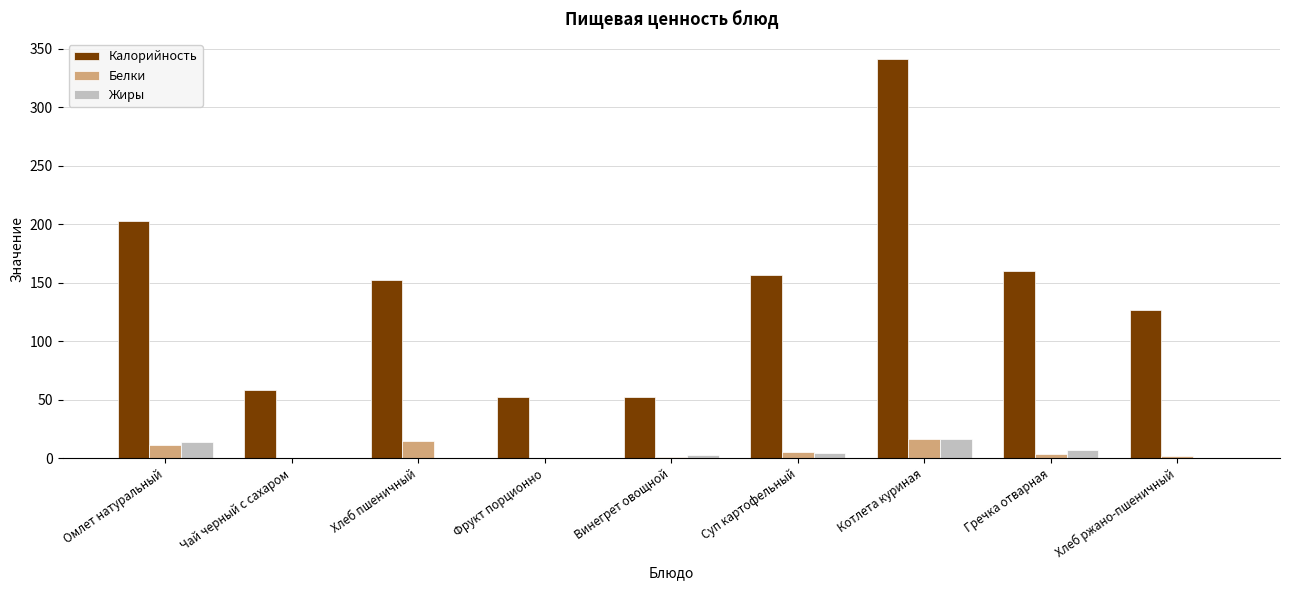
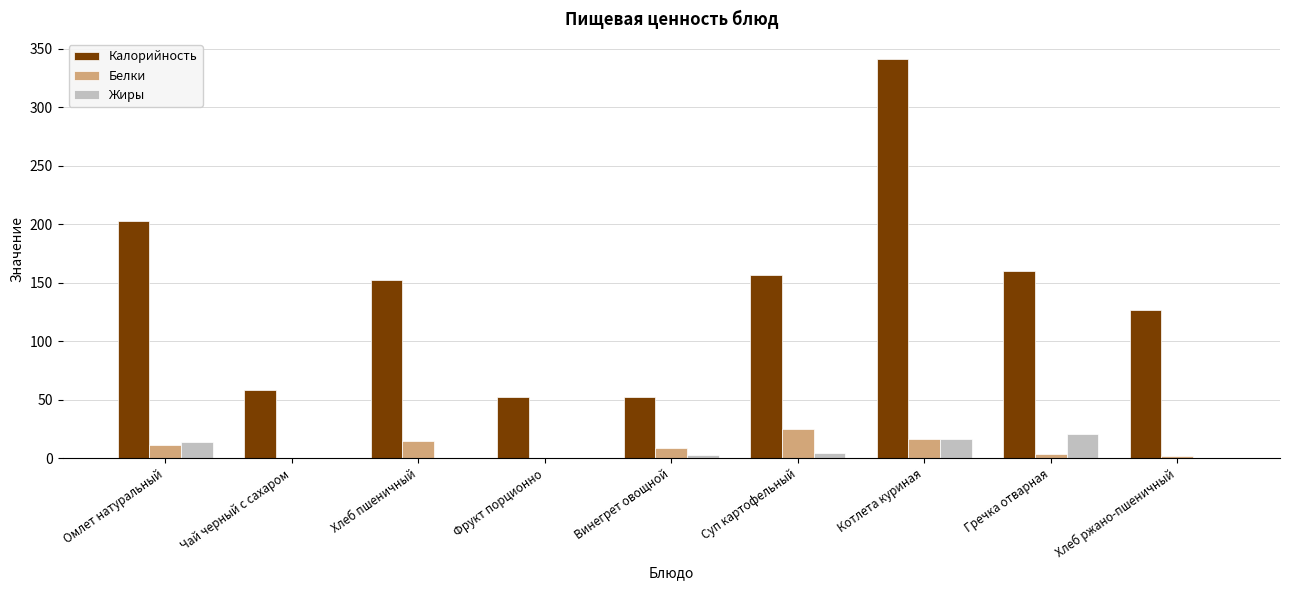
Белки, Винегрет овощной: 1 -> 8
Белки, Суп картофельный: 5 -> 25
Жиры, Гречка отварная: 7 -> 20
